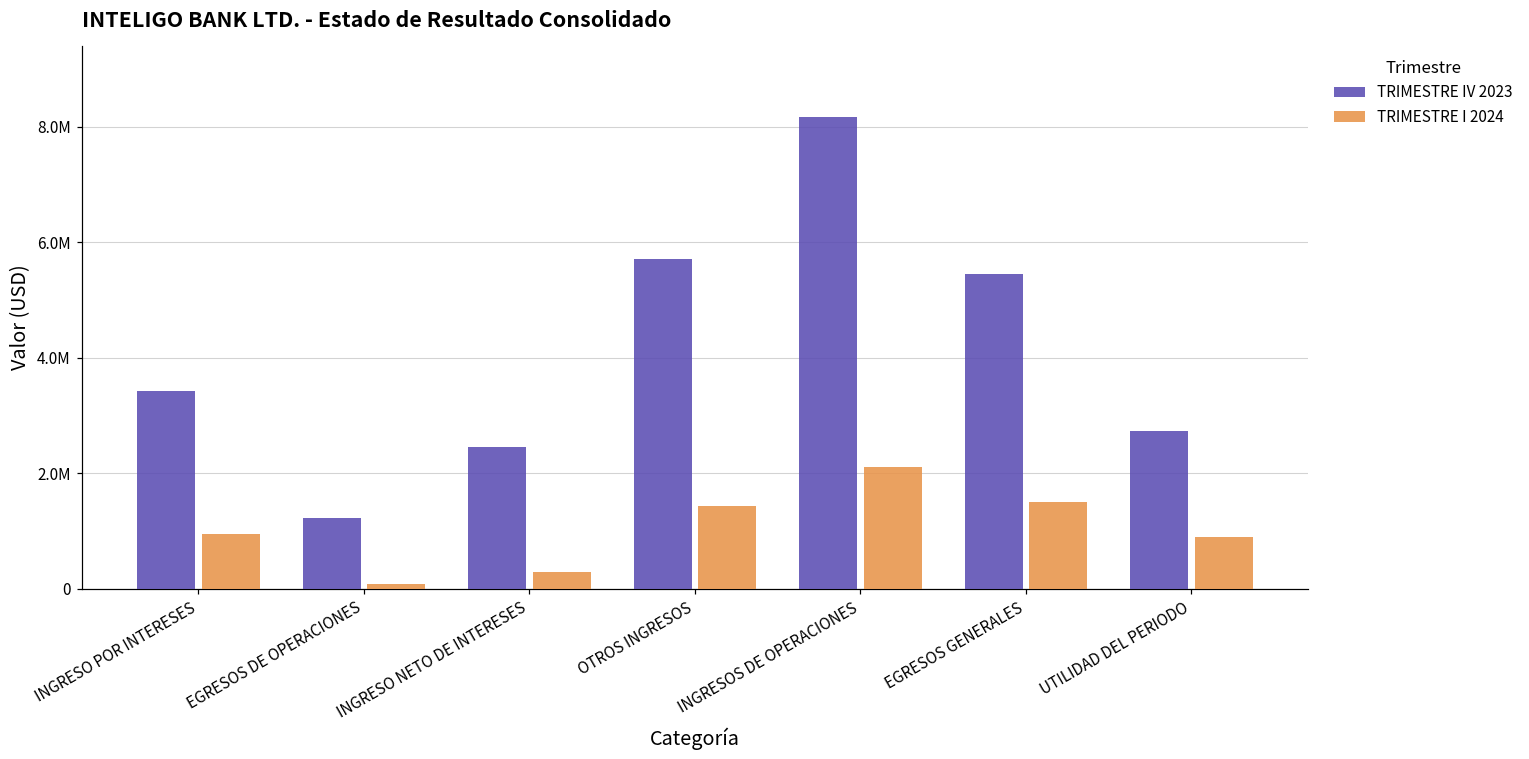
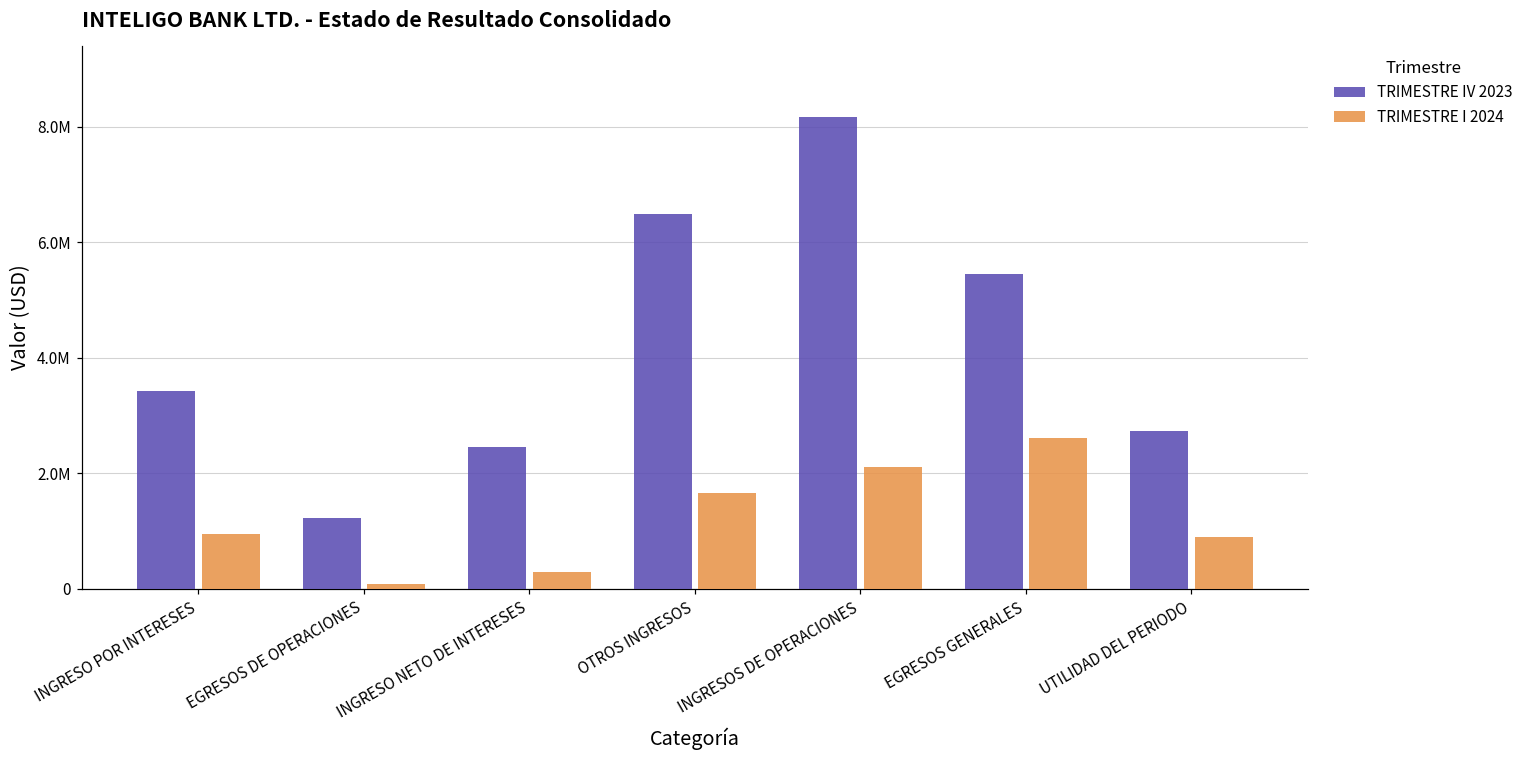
TRIMESTRE IV 2023, OTROS INGRESOS: 5700000 -> 6500000
TRIMESTRE I 2024, OTROS INGRESOS: 1400000 -> 1700000
TRIMESTRE I 2024, EGRESOS GENERALES: 1500000 -> 2600000
